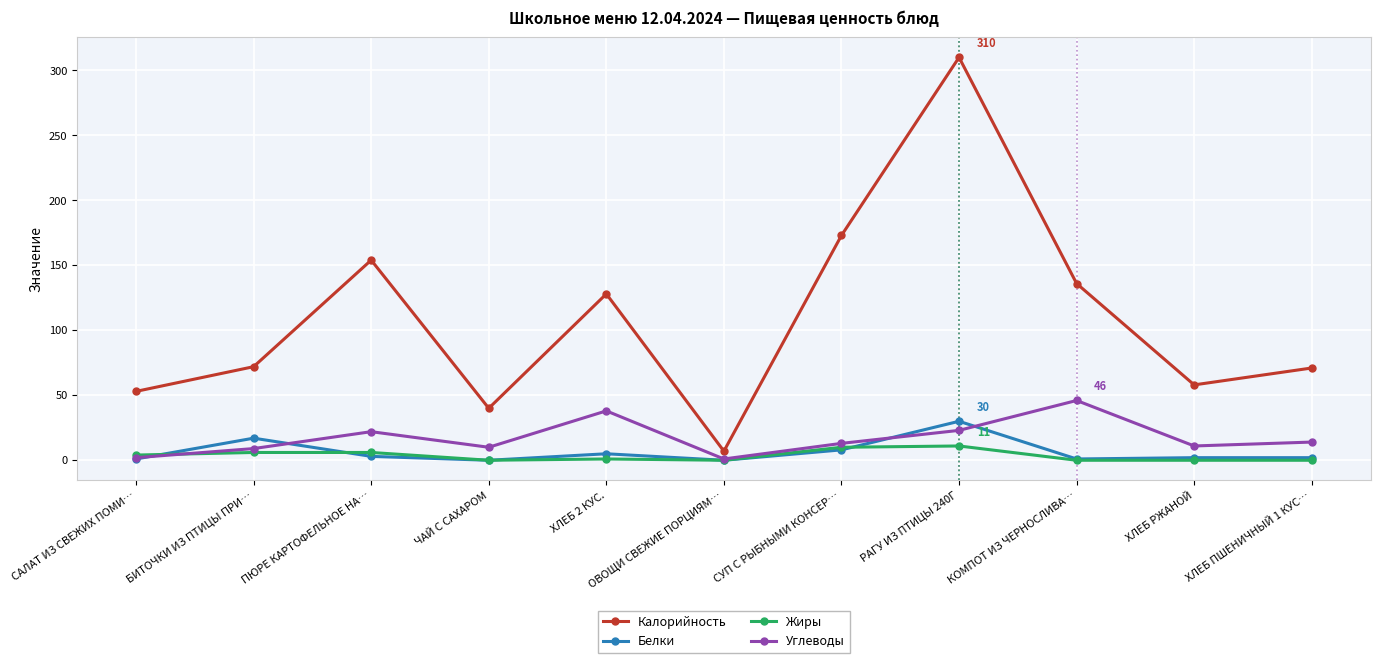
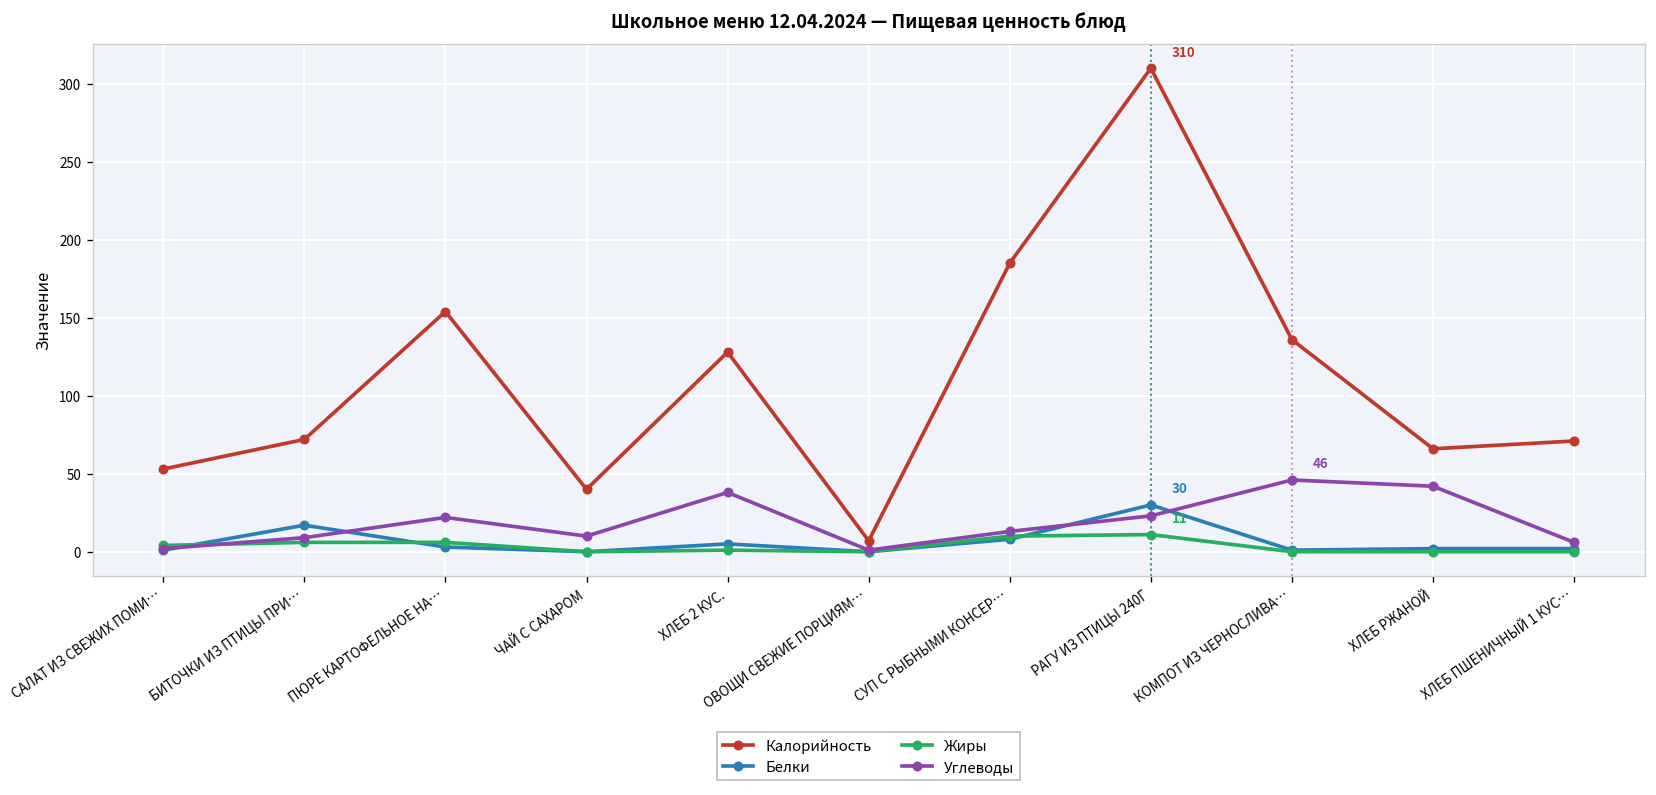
Калорийность, СУП С РЫБНЫМИ КОНСЕР…: 173 -> 185
Калорийность, ХЛЕБ РЖАНОЙ: 58 -> 66
Углеводы, ХЛЕБ РЖАНОЙ: 11 -> 42
Углеводы, ХЛЕБ ПШЕНИЧНЫЙ 1 КУС…: 14 -> 6
